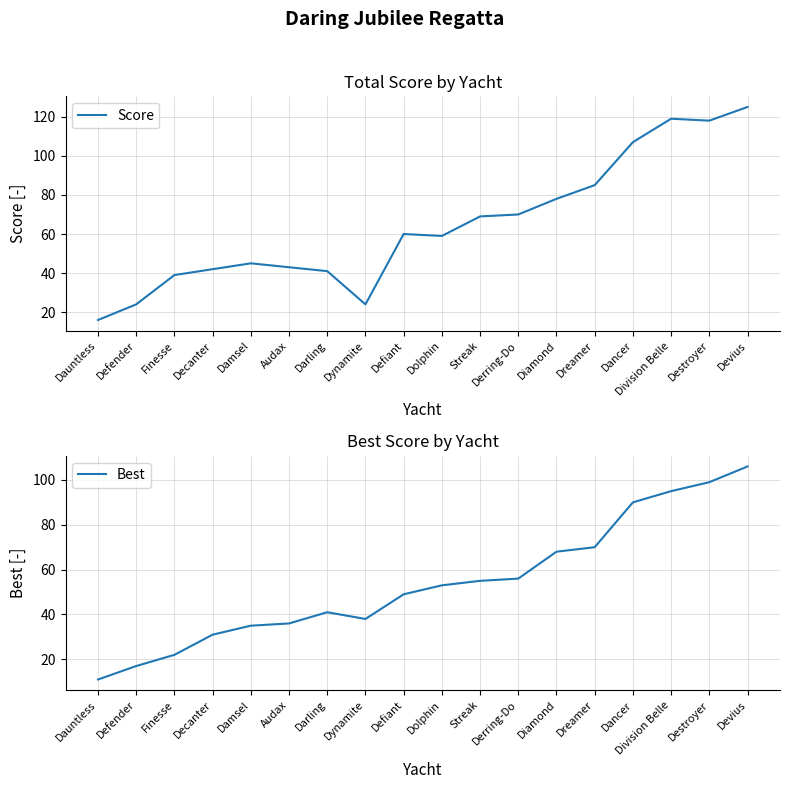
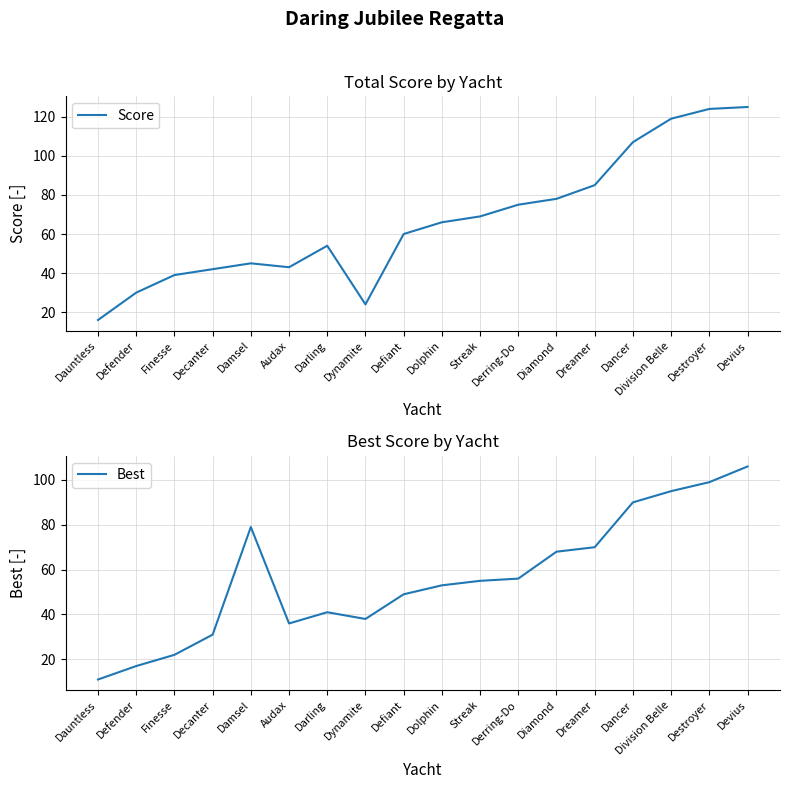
Total Score by Yacht, Defender: 24 -> 30
Total Score by Yacht, Darling: 41 -> 54
Total Score by Yacht, Dolphin: 59 -> 66
Total Score by Yacht, Derring-Do: 70 -> 75
Total Score by Yacht, Destroyer: 118 -> 124
Best Score by Yacht, Damsel: 35 -> 79
